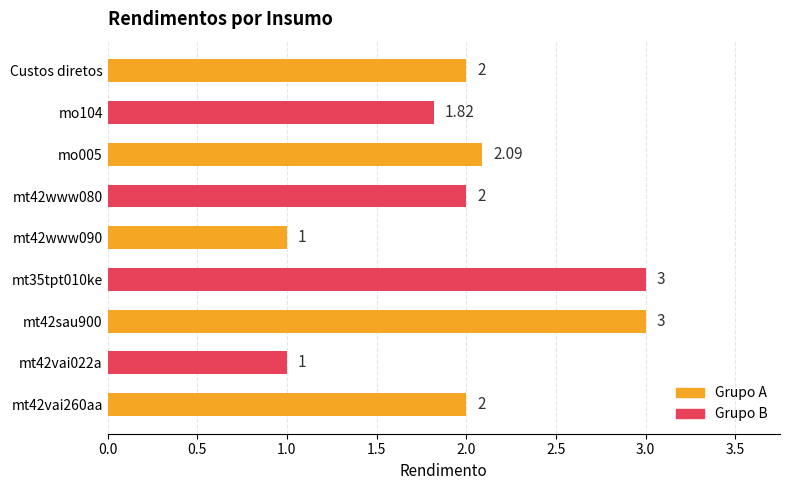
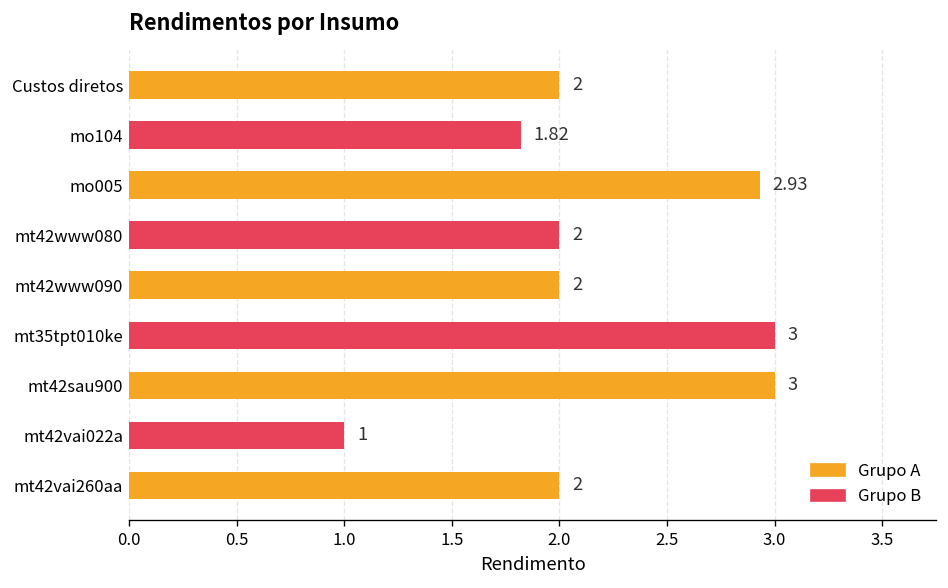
mo005: 2.09 -> 2.93
mt42www090: 1 -> 2
